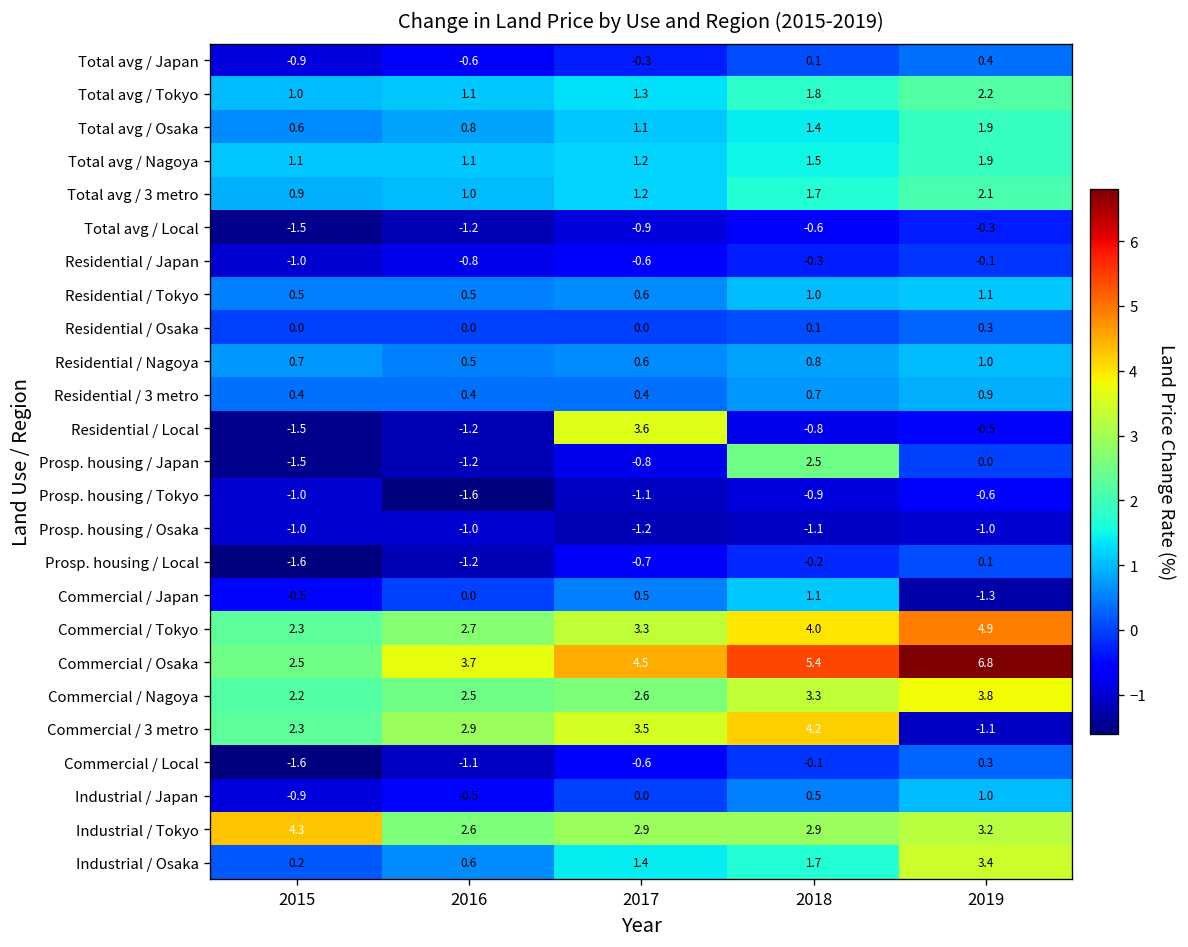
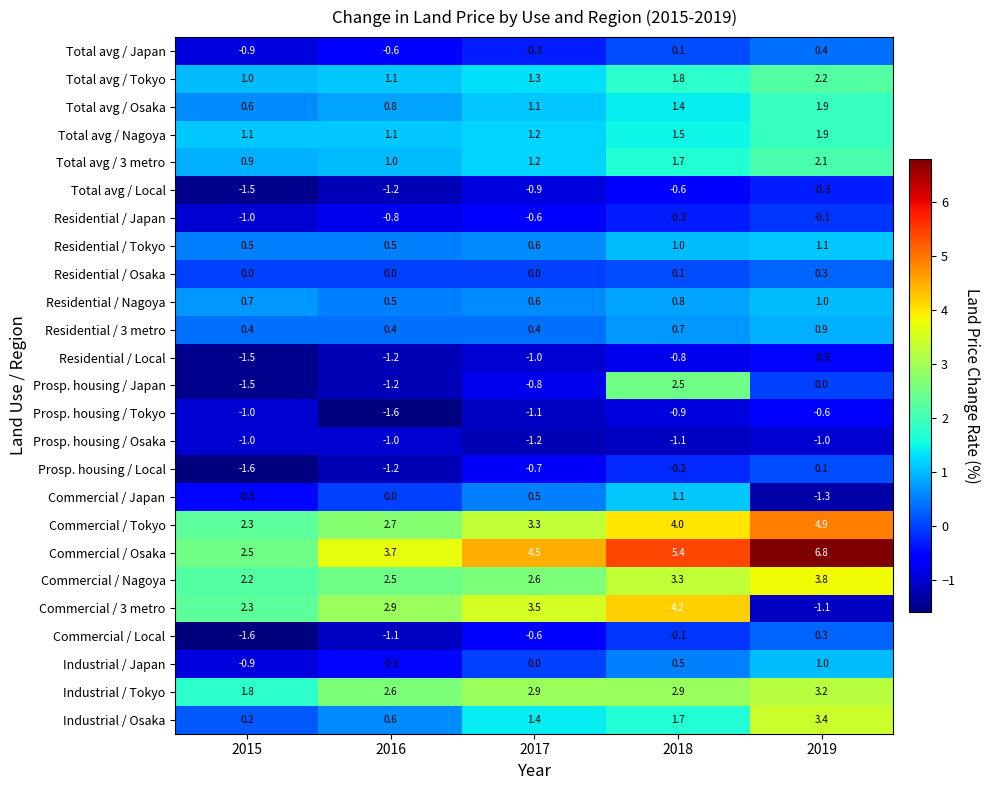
Residential / Local, 2017: 3.6 -> -1.0
Industrial / Tokyo, 2015: 4.3 -> 1.8
